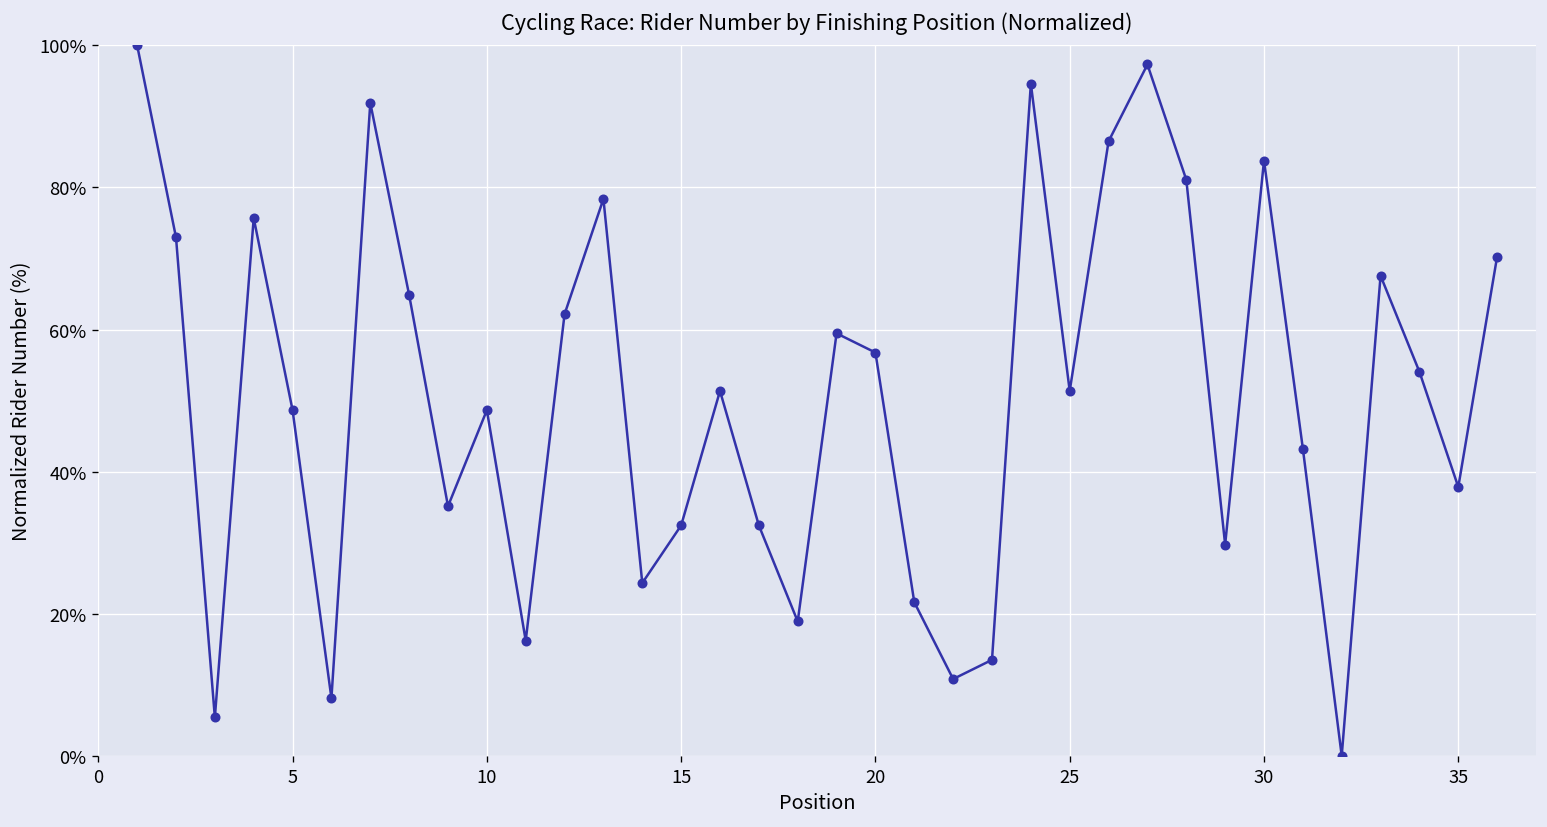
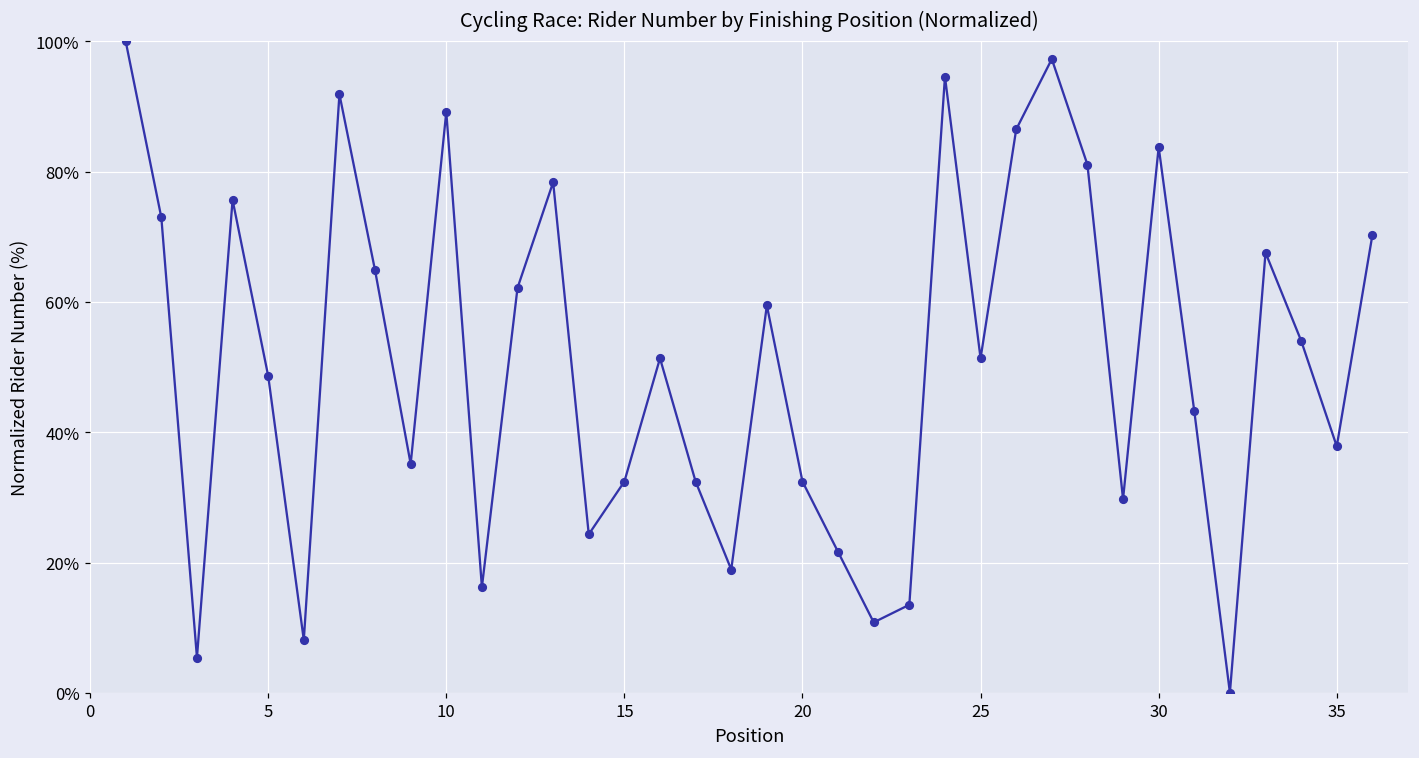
10: 49% -> 89%
20: 57% -> 32%
